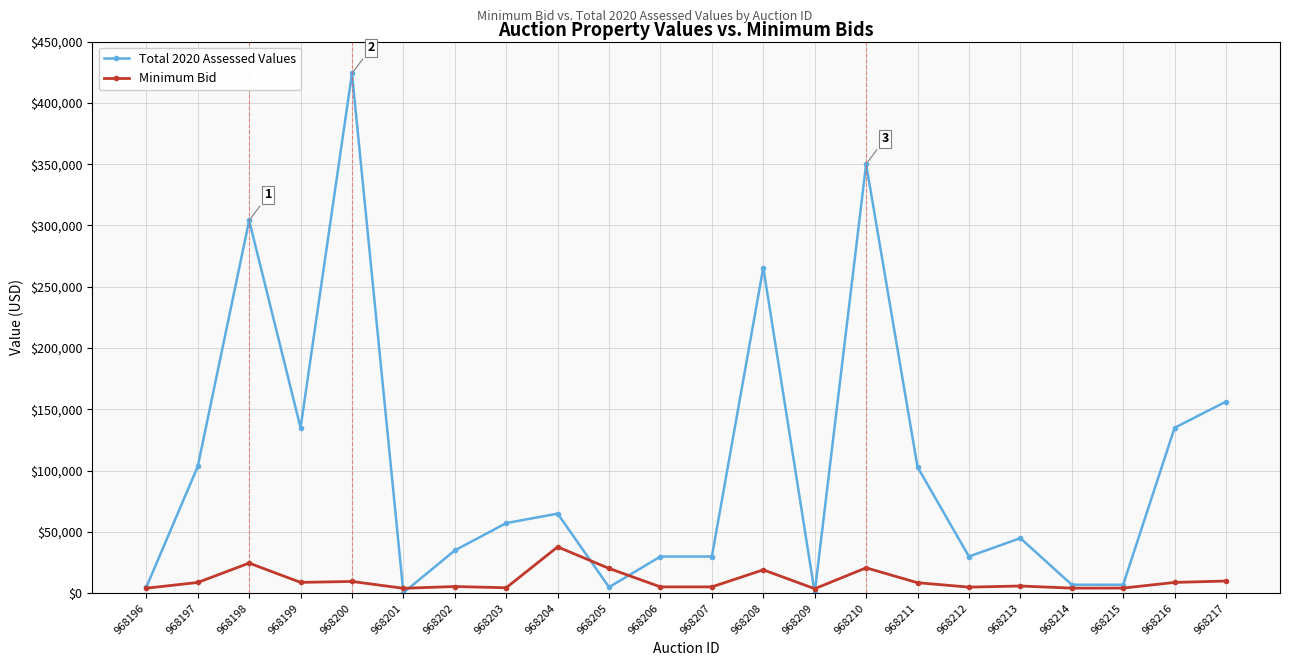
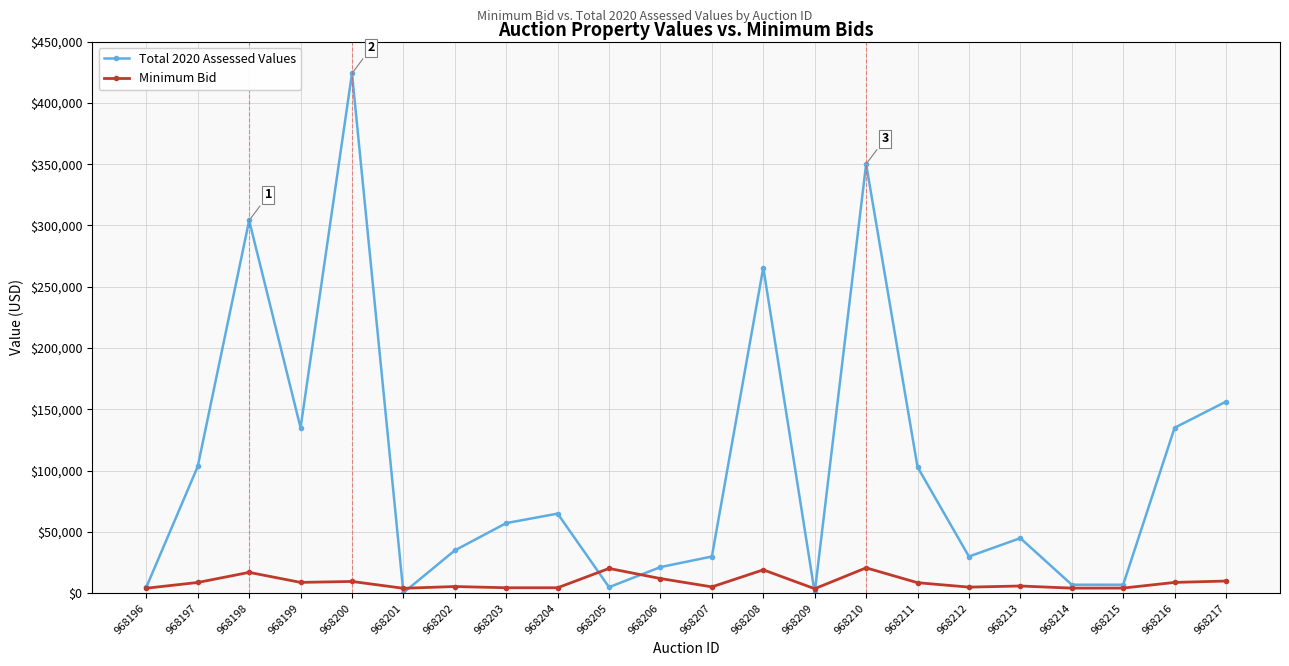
Minimum Bid, 968198: $25,000 -> $17,000
Minimum Bid, 968204: $38,000 -> $5,000
Total 2020 Assessed Values, 968206: $30,000 -> $21,000
Minimum Bid, 968206: $5,000 -> $12,000
